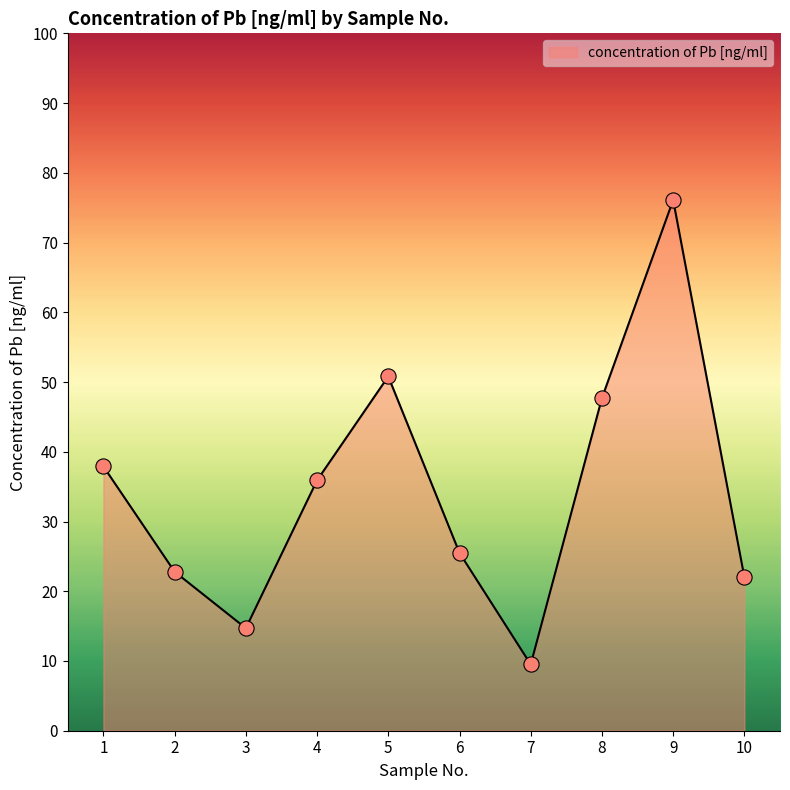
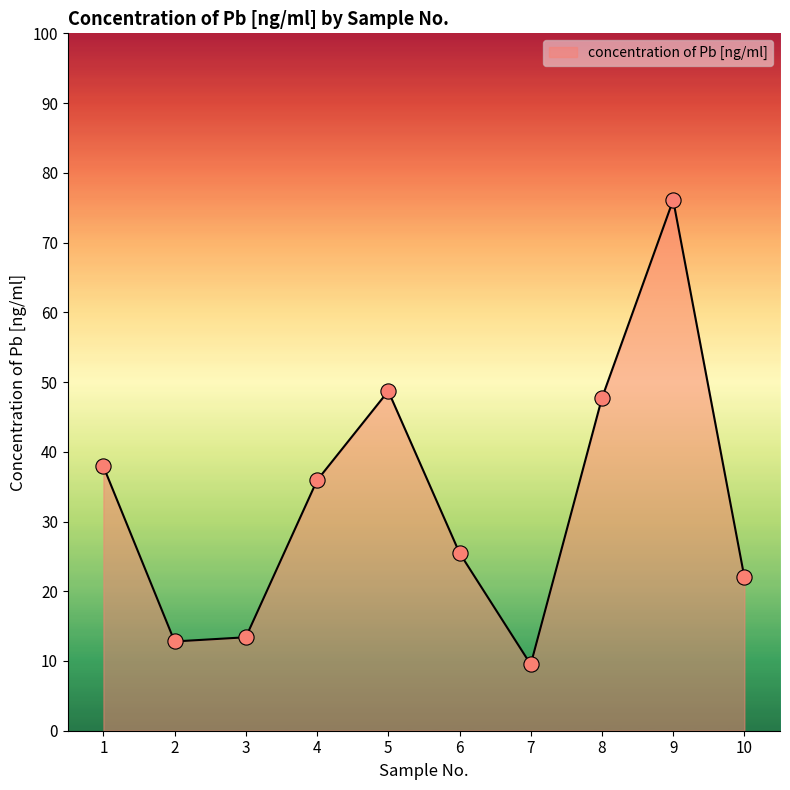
2: 23 -> 13
3: 15 -> 13
5: 51 -> 49
